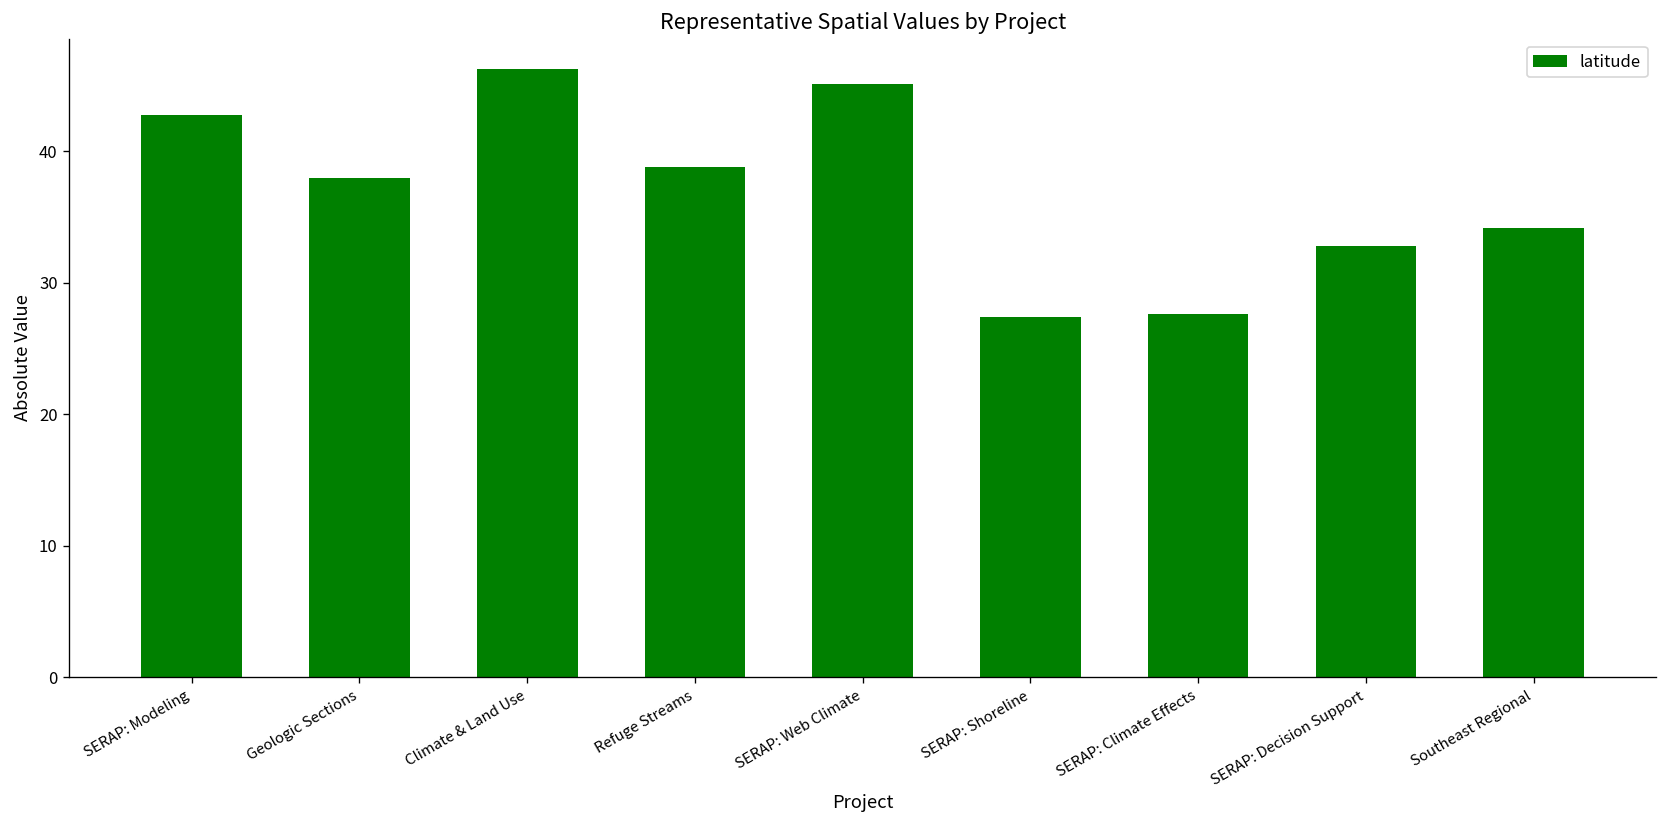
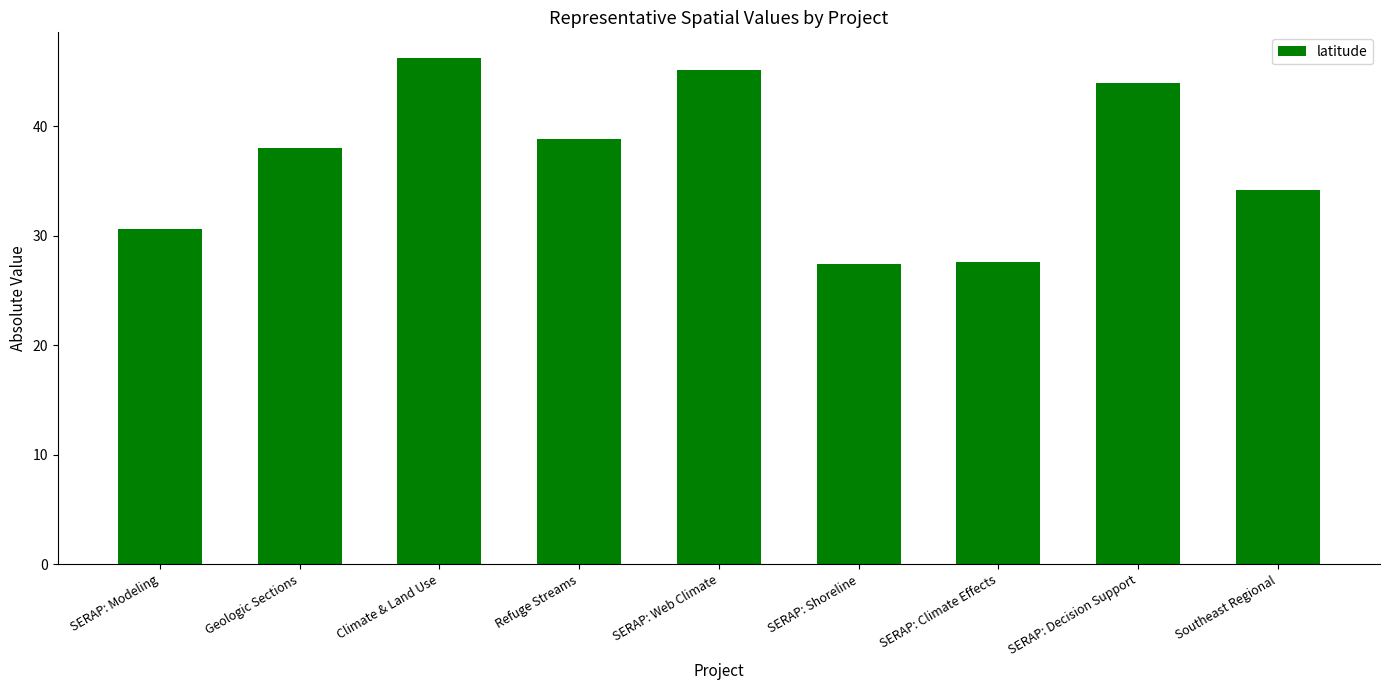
SERAP: Modeling: 42.8 -> 30.6
SERAP: Decision Support: 32.8 -> 43.9
